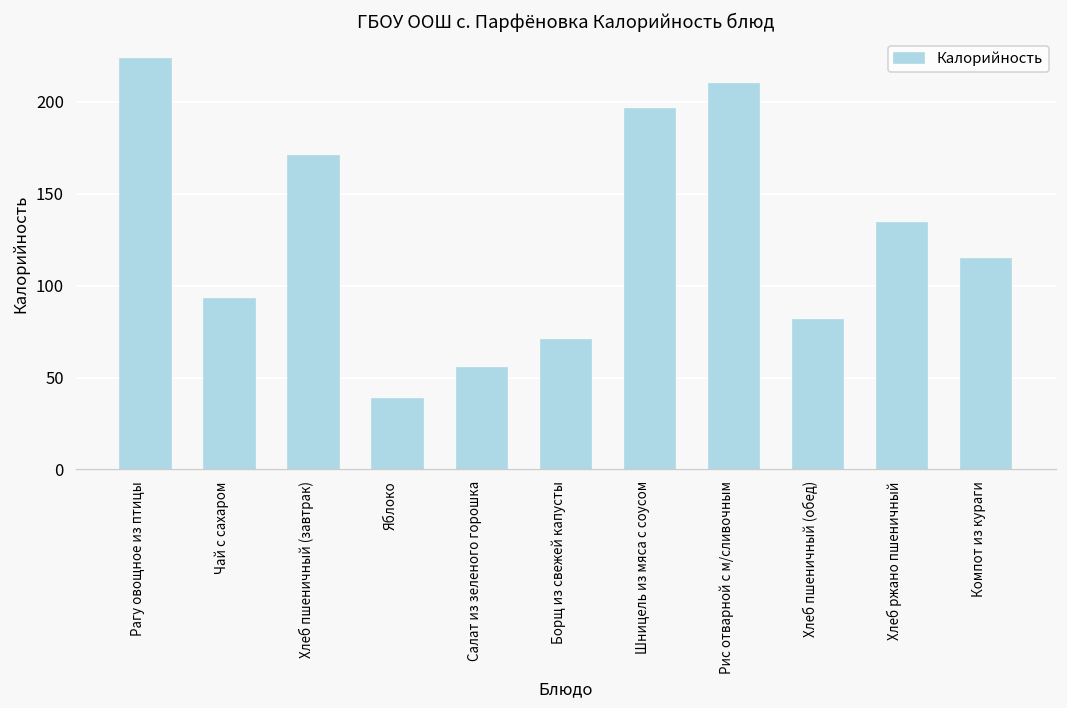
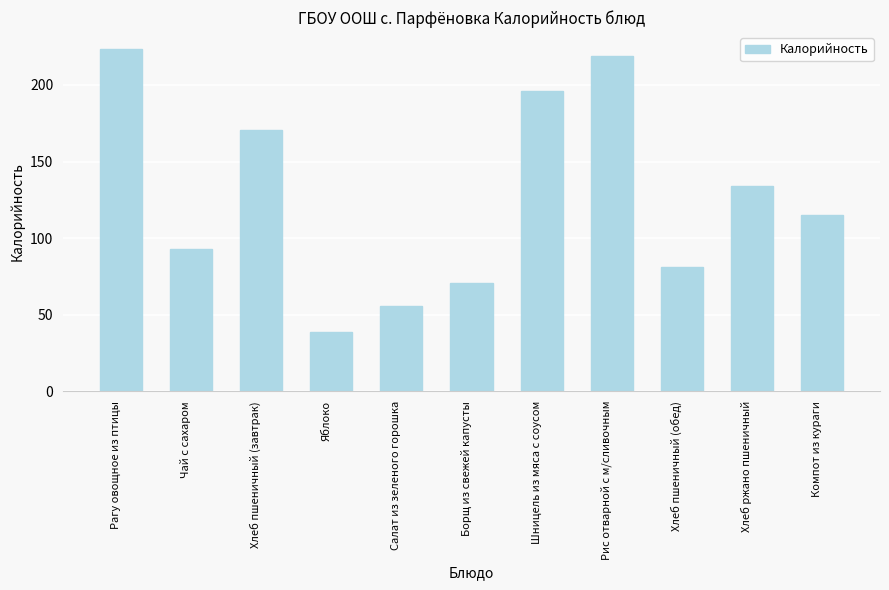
Рис отварной с м/сливочным: 210 -> 219
